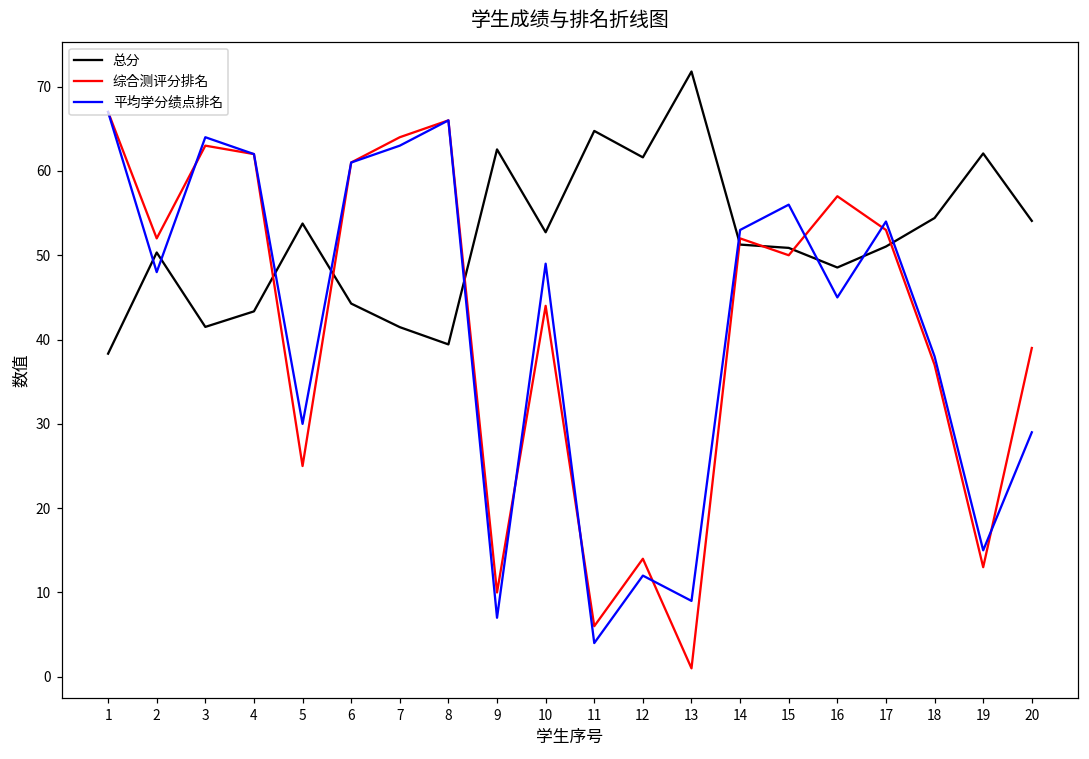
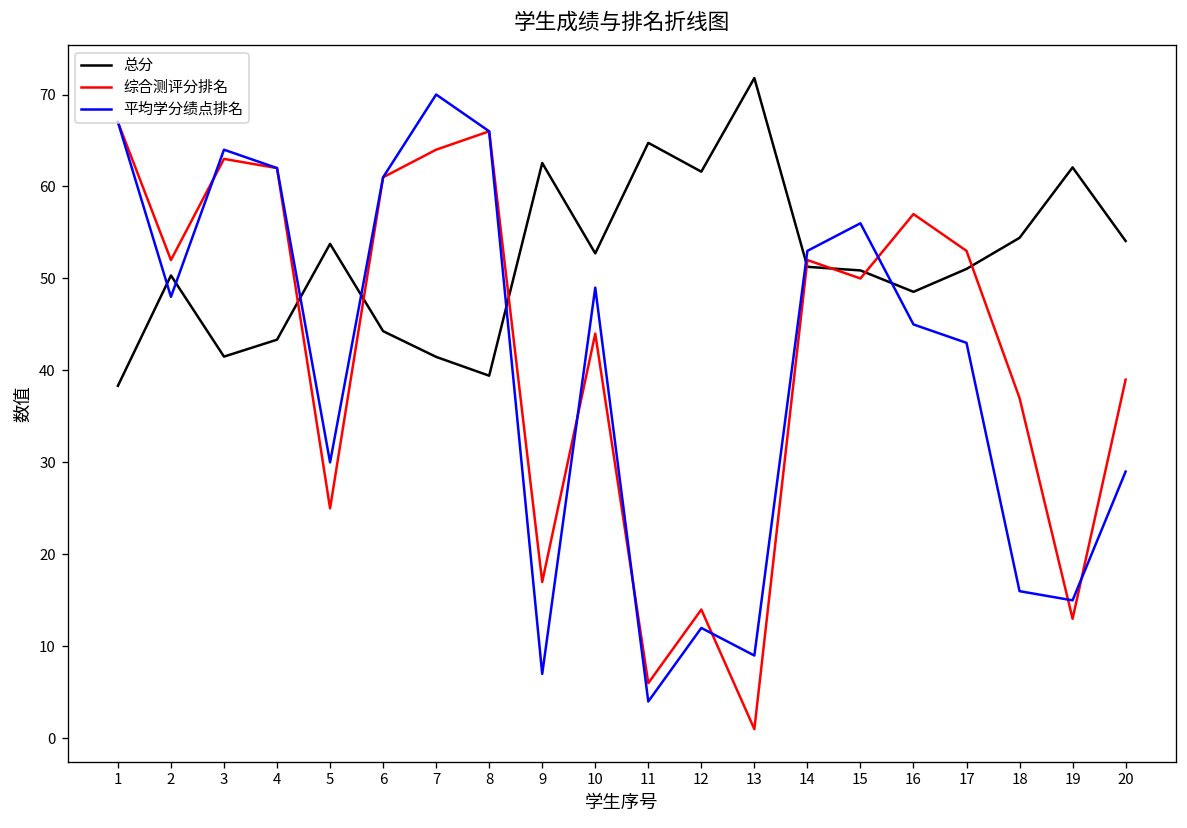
平均学分绩点排名, 7: 63 -> 70
综合测评分排名, 9: 10 -> 17
平均学分绩点排名, 17: 54 -> 43
平均学分绩点排名, 18: 38 -> 16
